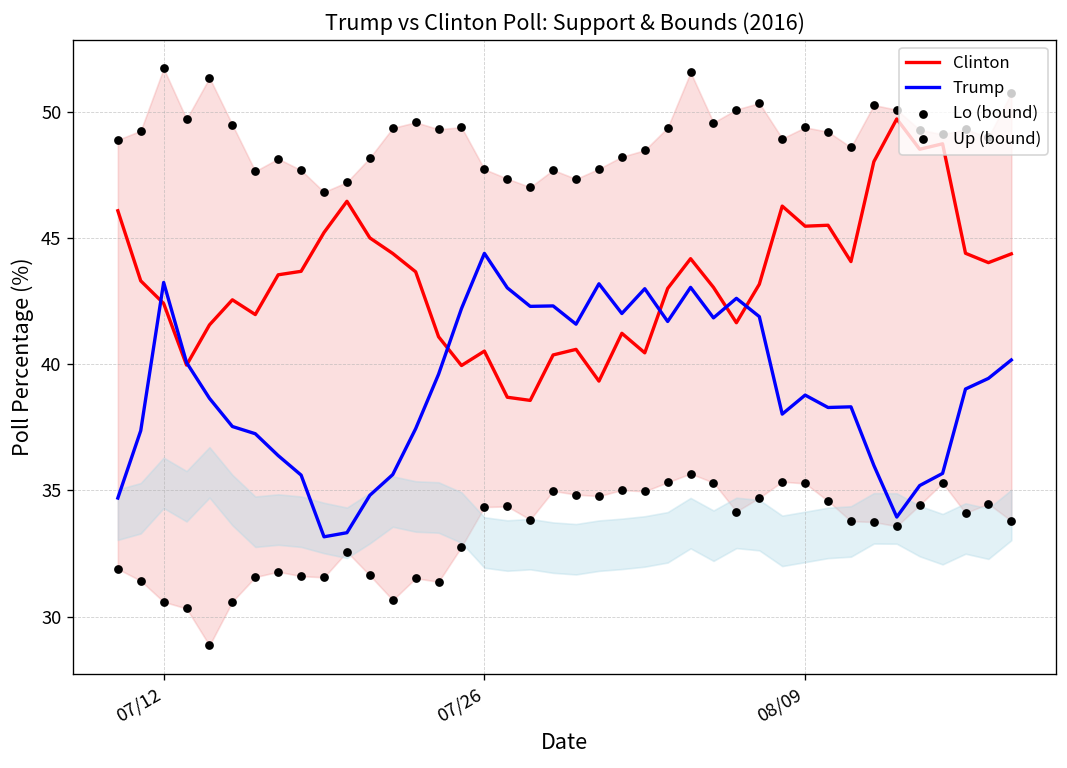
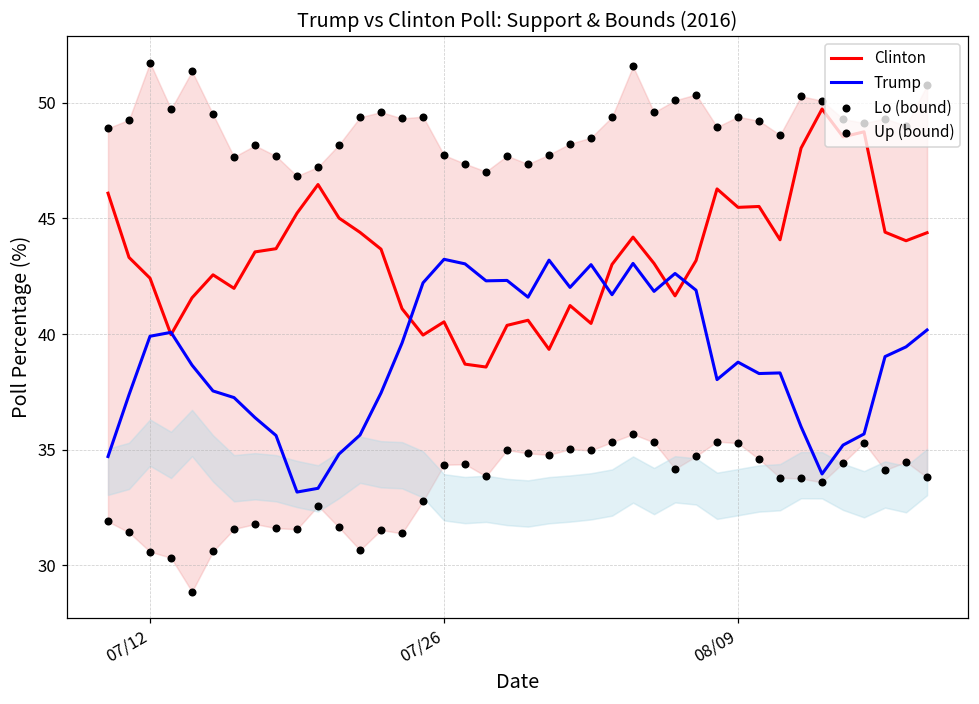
Trump, 07/12: 43.3 -> 39.9
Trump, 07/26: 44.4 -> 43.2
